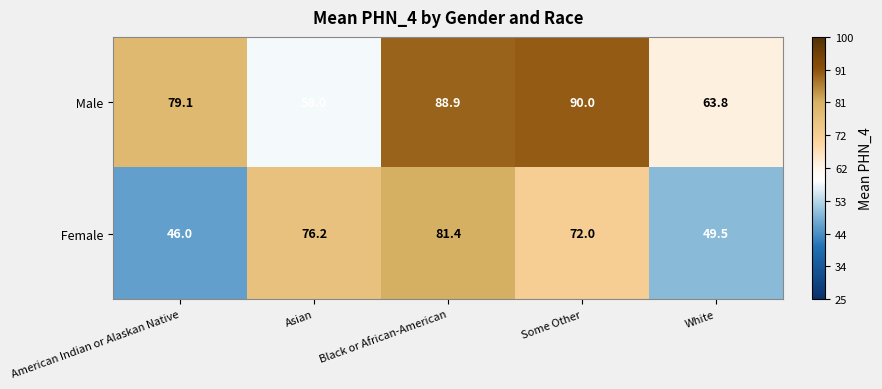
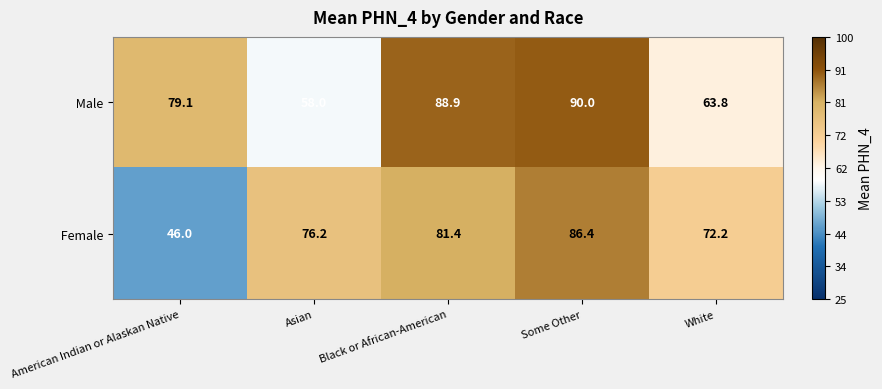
Female, Some Other: 72.0 -> 86.4
Female, White: 49.5 -> 72.2
